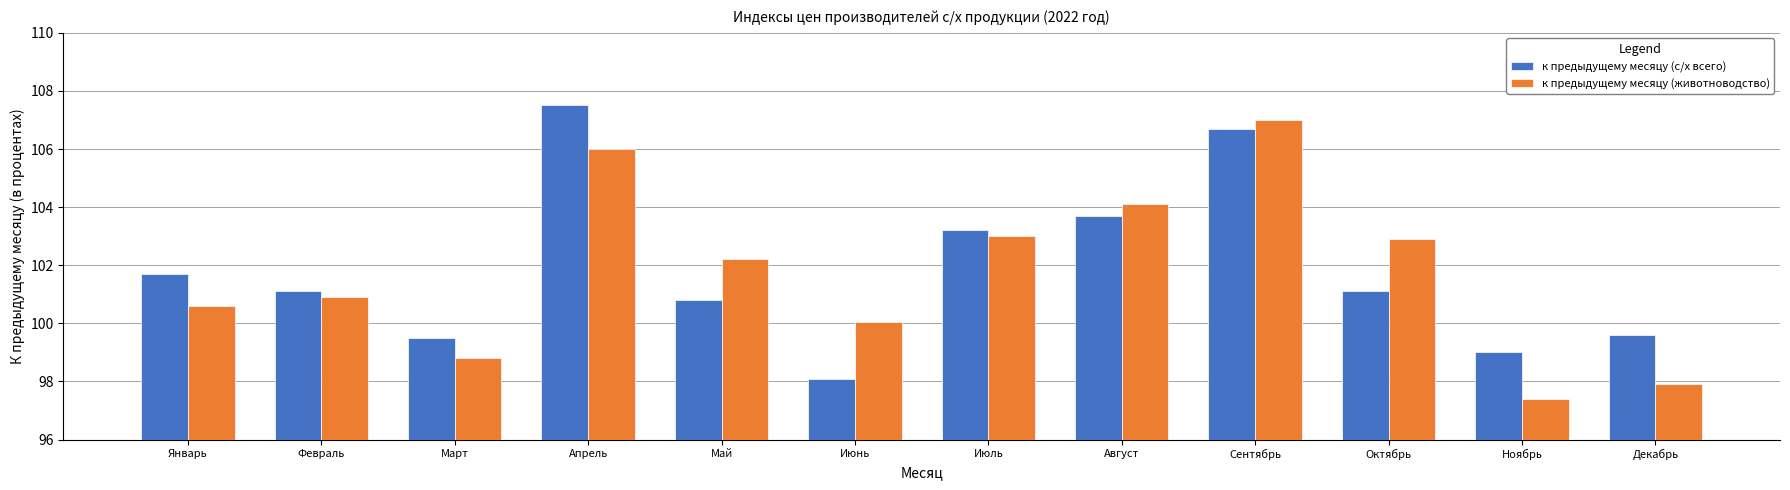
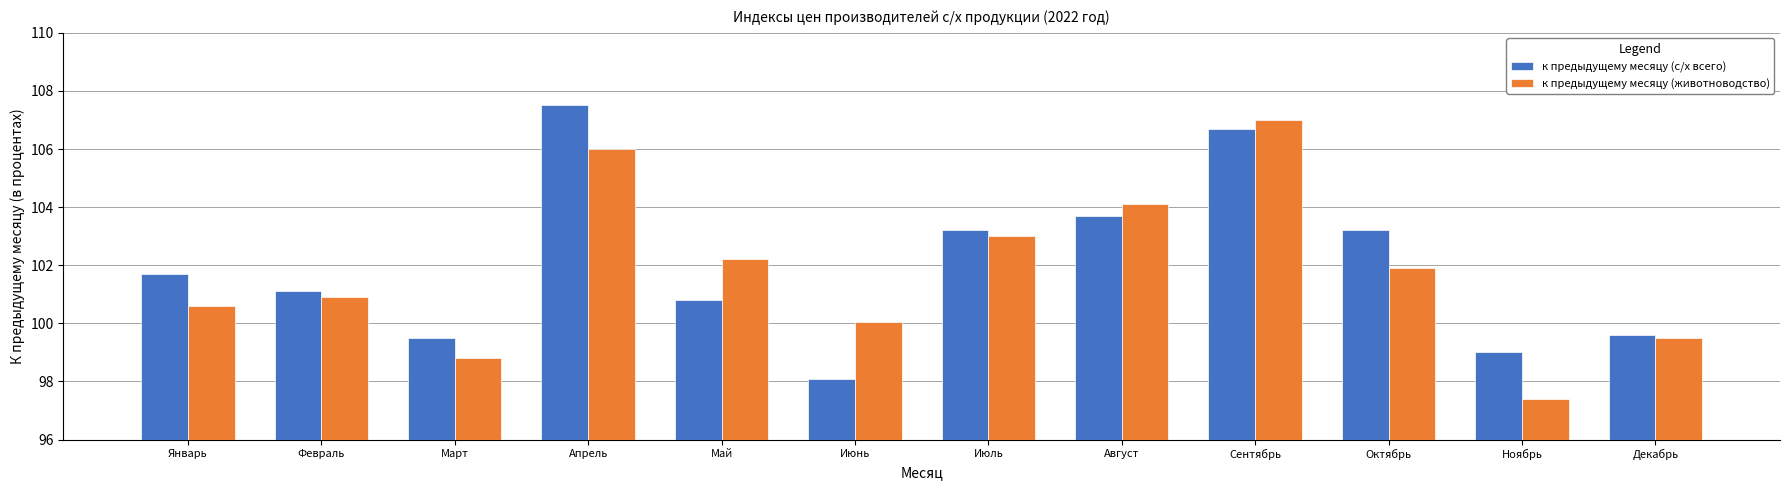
к предыдущему месяцу (с/х всего), Октябрь: 101.1 -> 103.2
к предыдущему месяцу (животноводство), Октябрь: 102.9 -> 101.9
к предыдущему месяцу (животноводство), Декабрь: 97.9 -> 99.5
